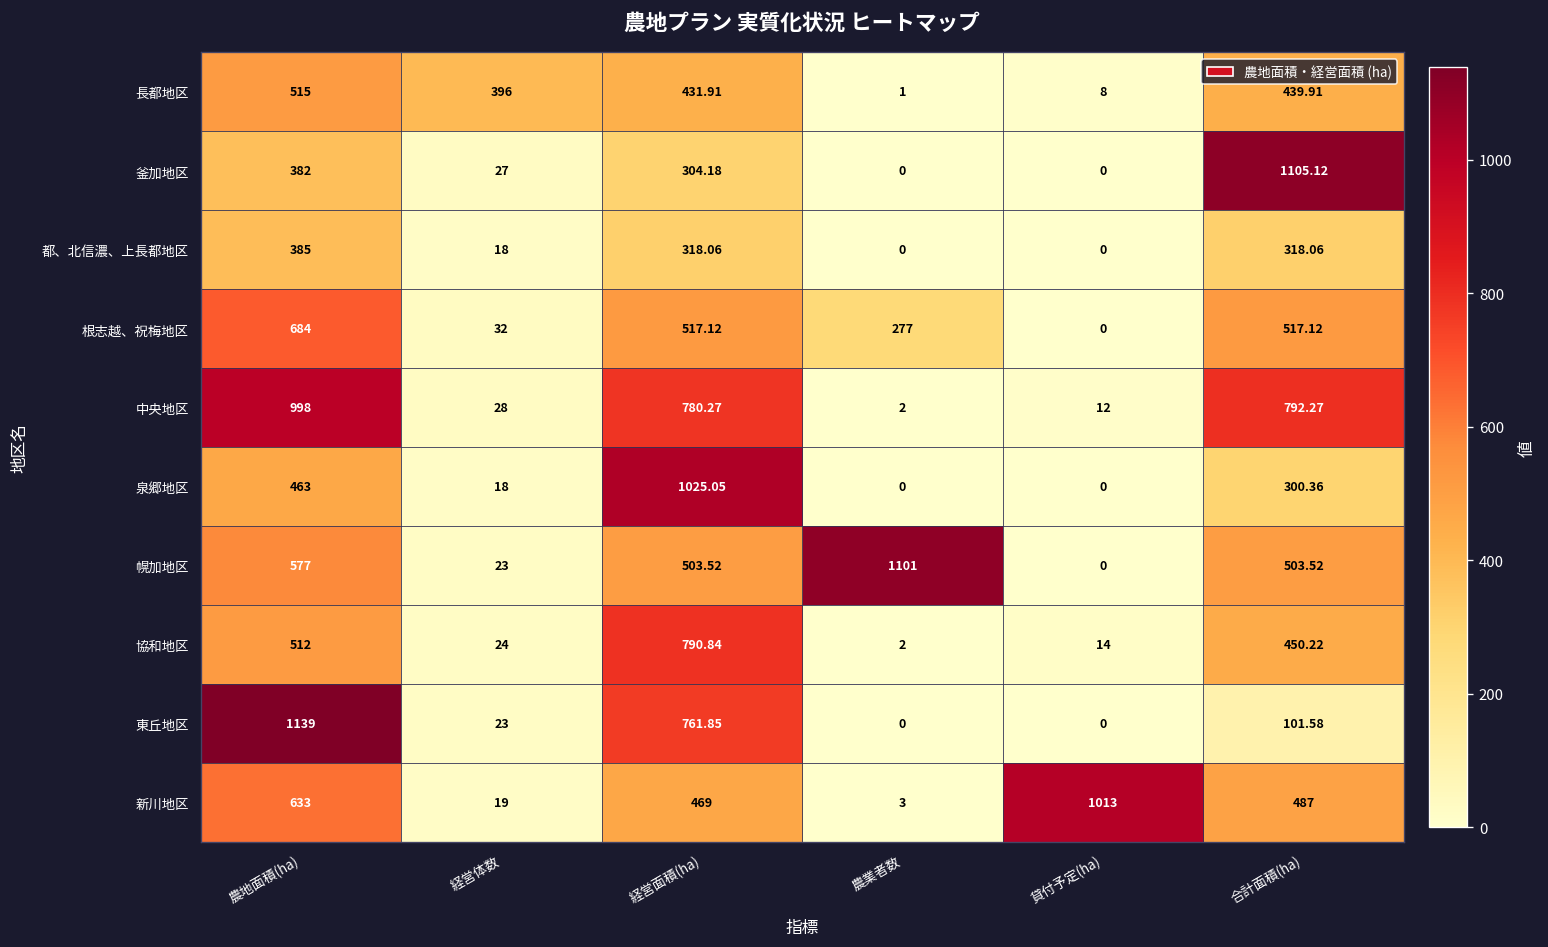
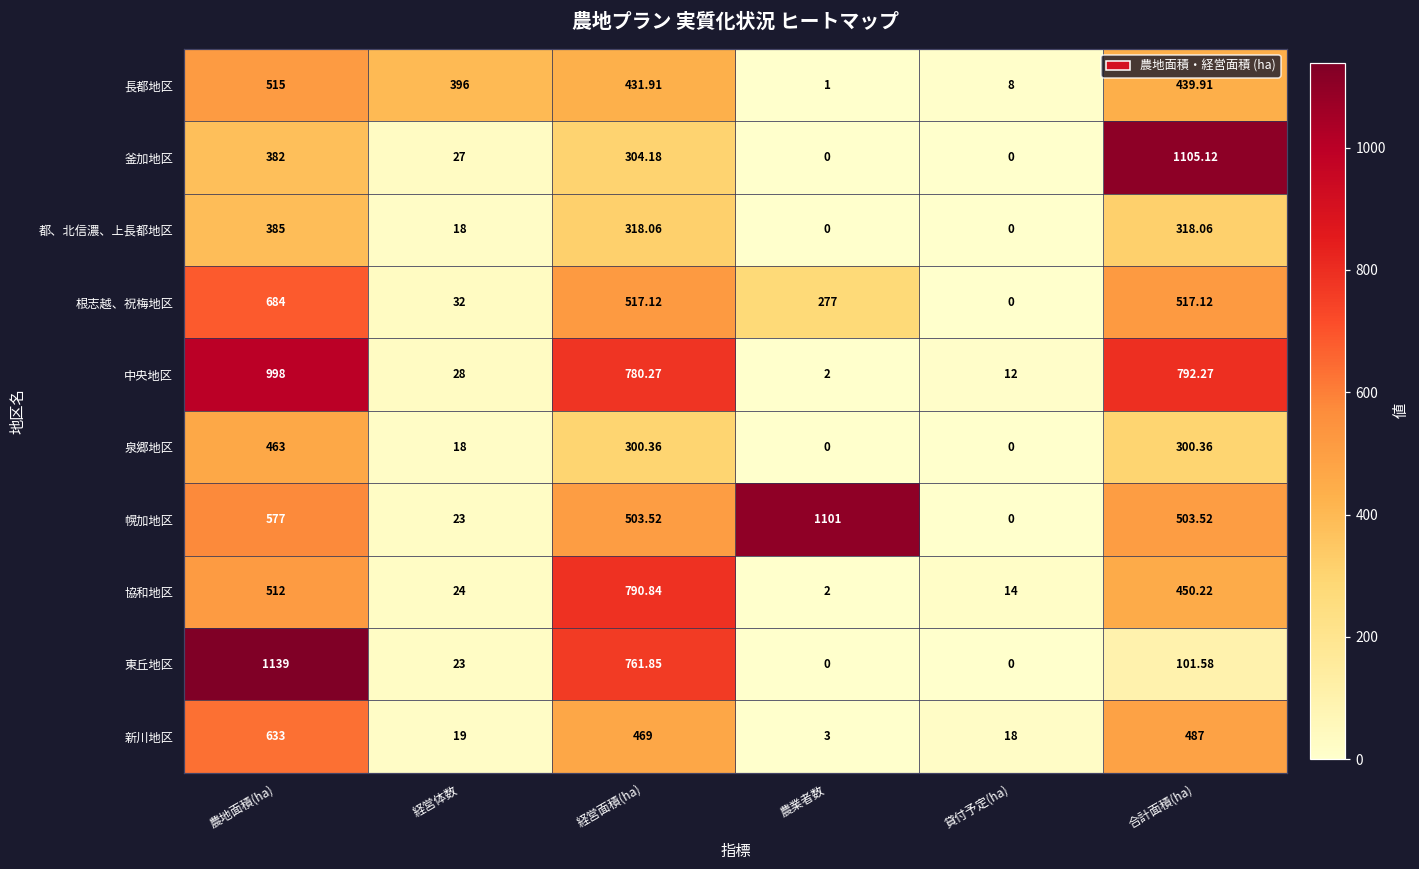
泉郷地区, 経営面積(ha): 1025.05 -> 300.36
新川地区, 貸付予定(ha): 1013 -> 18
